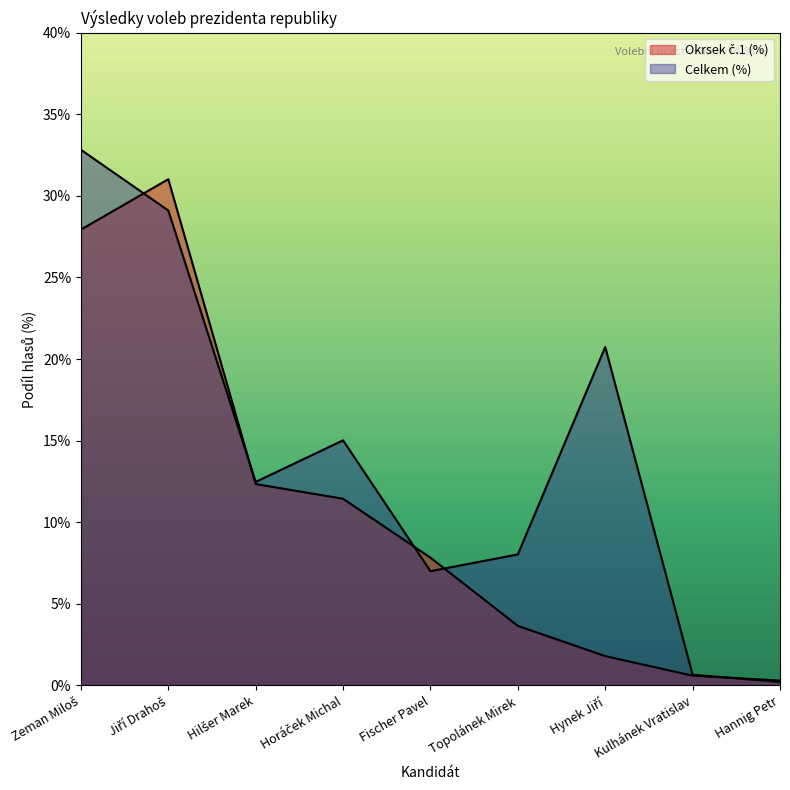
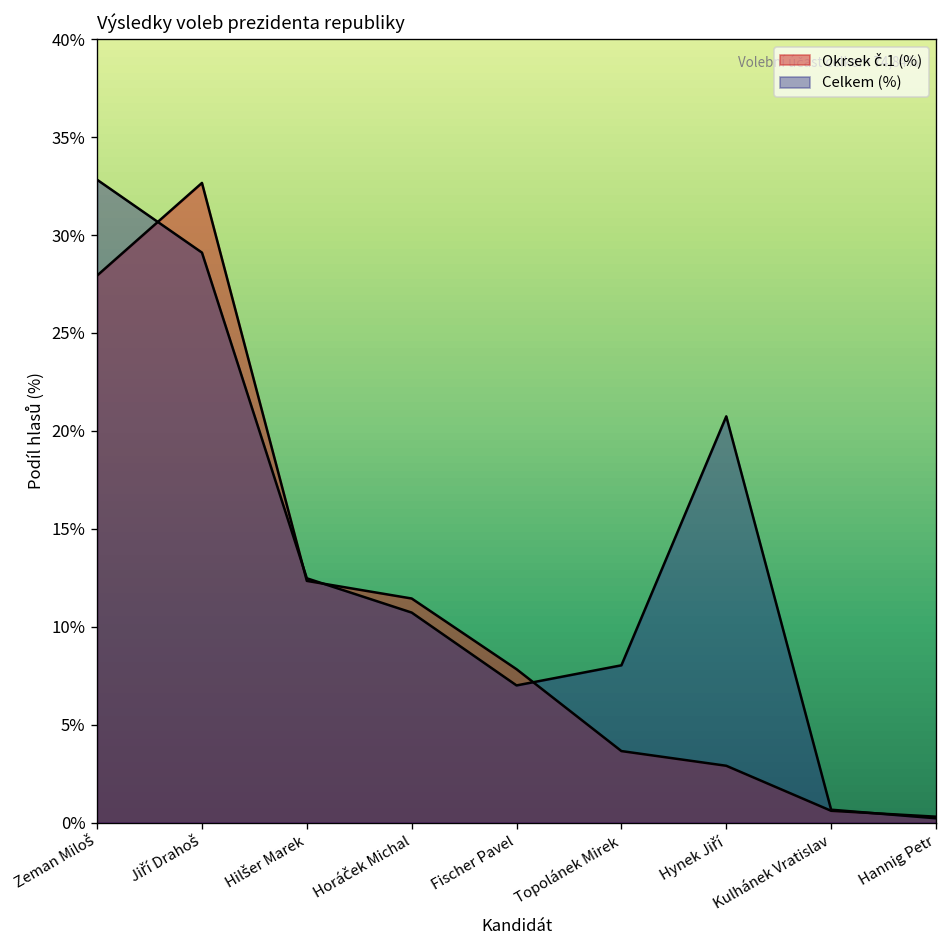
Okrsek č.1 (%), Jiří Drahoš: 31.0% -> 32.7%
Celkem (%), Horáček Michal: 15.0% -> 10.7%
Okrsek č.1 (%), Hynek Jiří: 1.8% -> 2.9%
